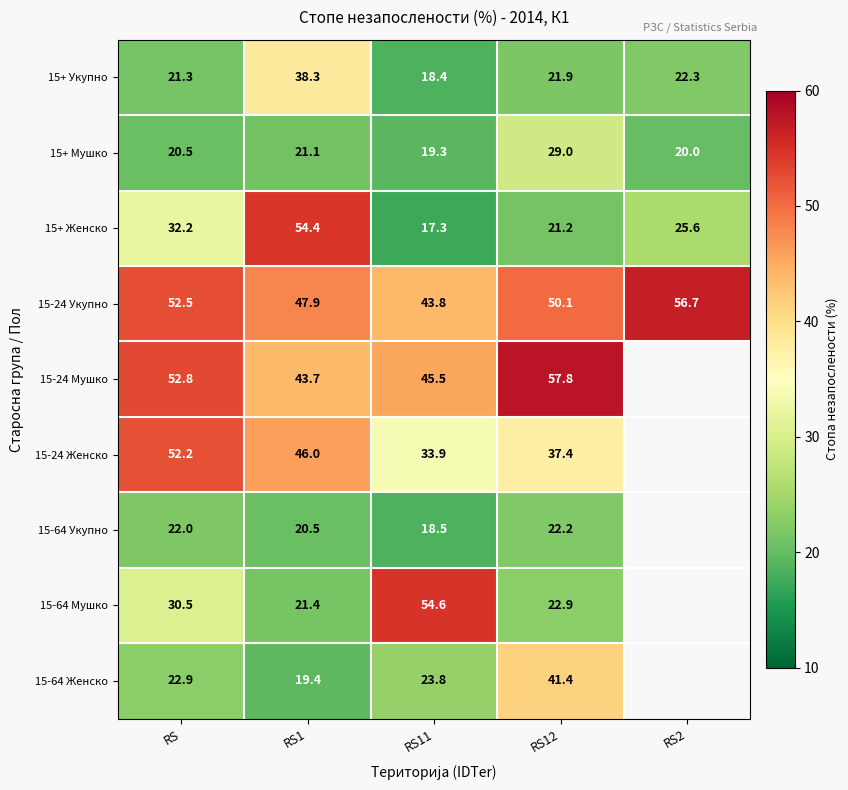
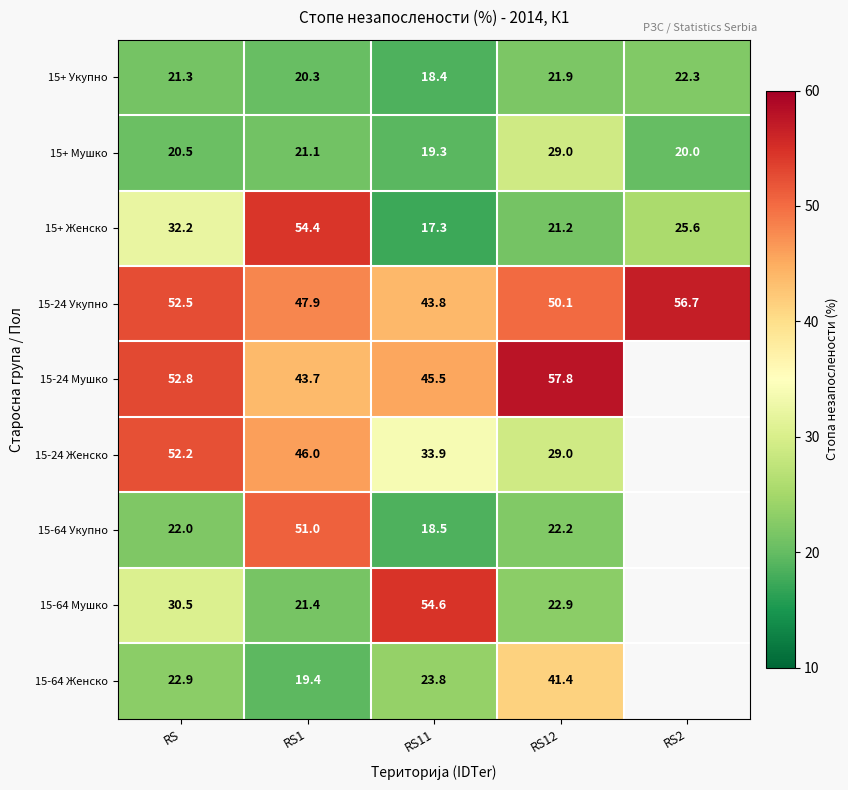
15+ Укупно, RS1: 38.3 -> 20.3
15-24 Женско, RS12: 37.4 -> 29.0
15-64 Укупно, RS1: 20.5 -> 51.0
